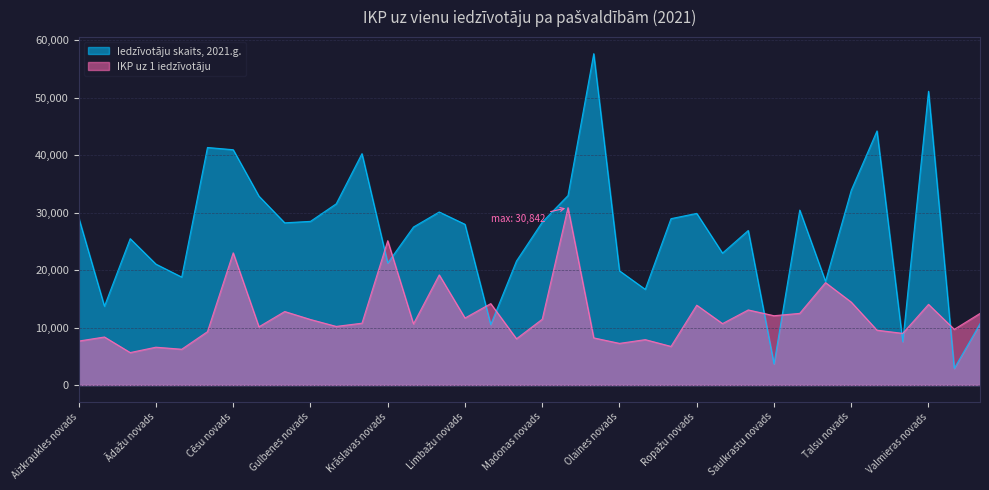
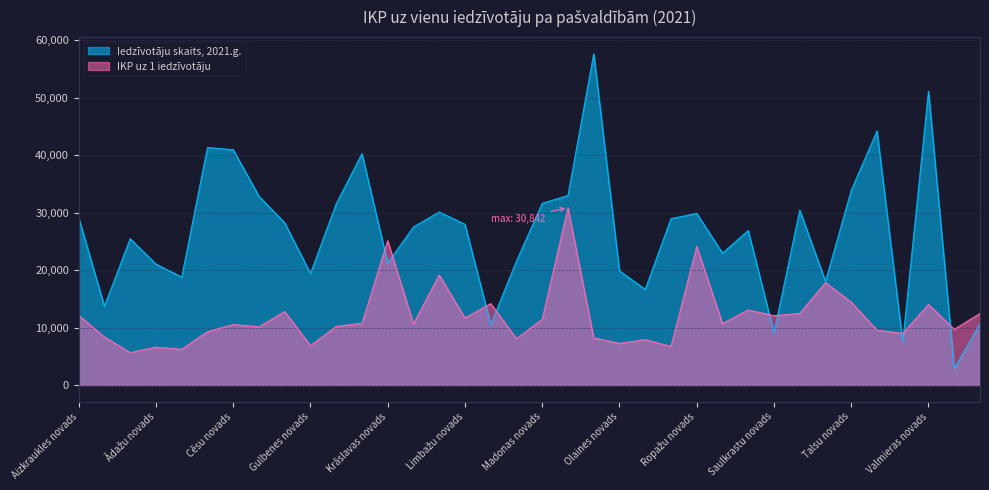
IKP uz 1 iedzīvotāju, Aizkraukles novads: 8,000 -> 12,000
IKP uz 1 iedzīvotāju, Cēsu novads: 23,000 -> 11,000
Iedzīvotāju skaits, 2021.g., Gulbenes novads: 28,000 -> 19,000
IKP uz 1 iedzīvotāju, Gulbenes novads: 11,000 -> 7,000
Iedzīvotāju skaits, 2021.g., Madonas novads: 28,000 -> 32,000
IKP uz 1 iedzīvotāju, Ropažu novads: 14,000 -> 24,000
Iedzīvotāju skaits, 2021.g., Saulkrastu novads: 4,000 -> 9,000
